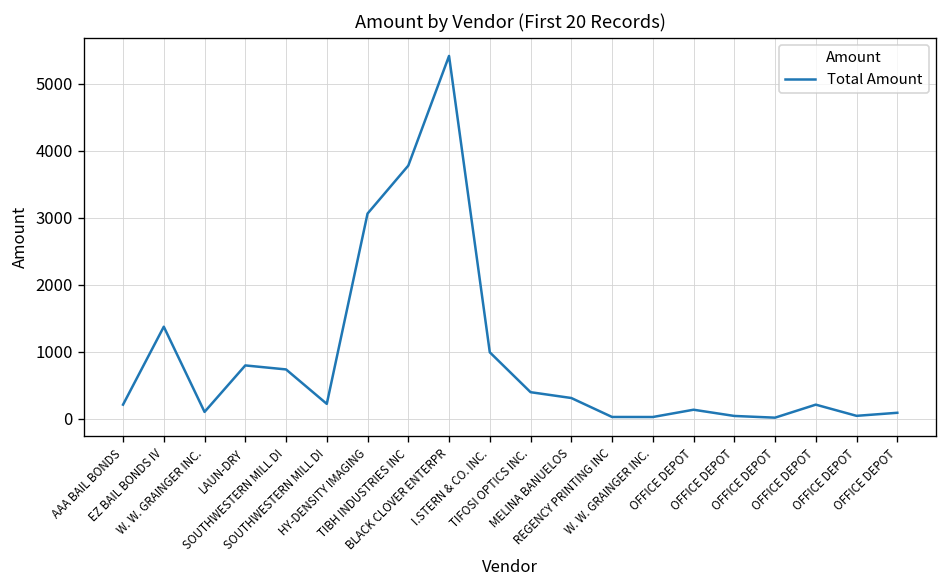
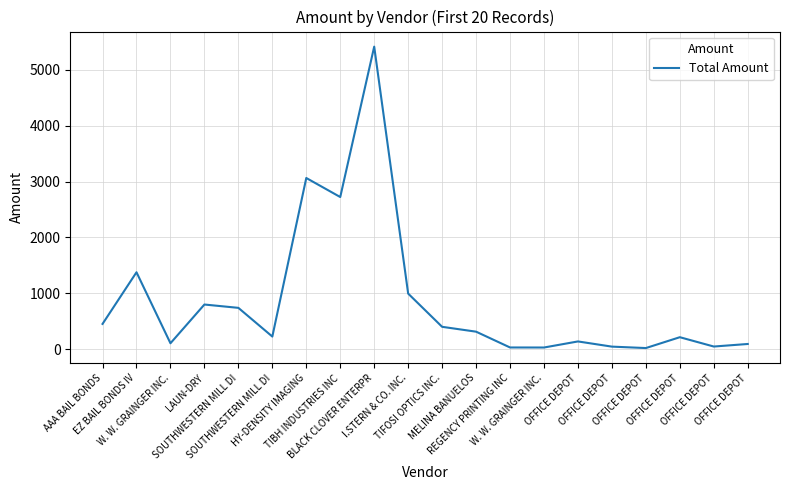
AAA BAIL BONDS: 200 -> 500
TIBH INDUSTRIES INC: 3800 -> 2700
